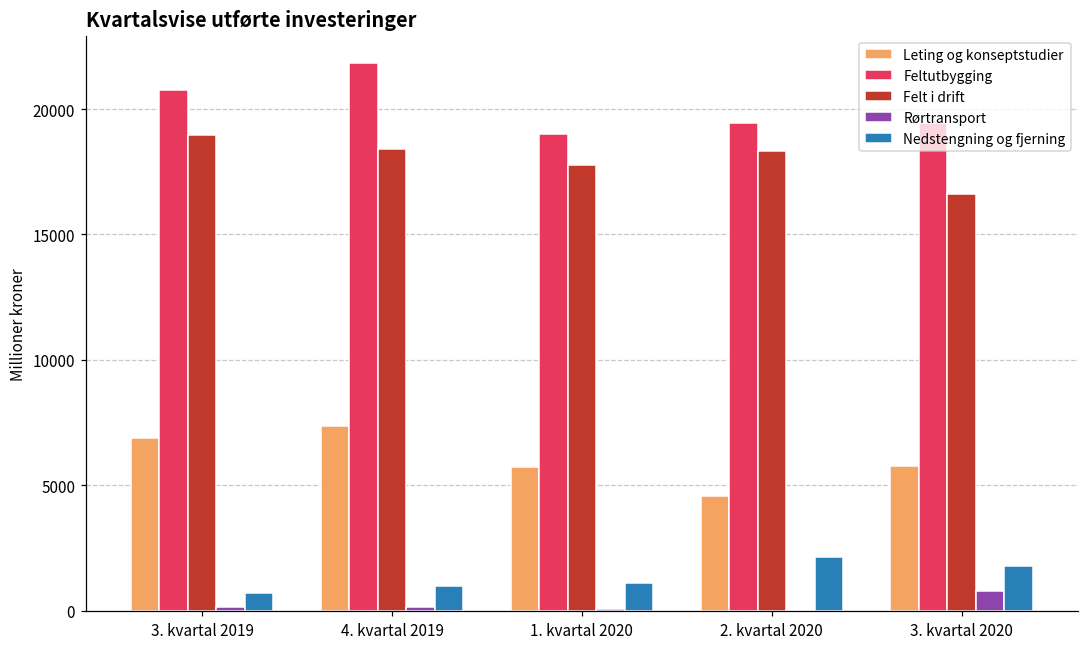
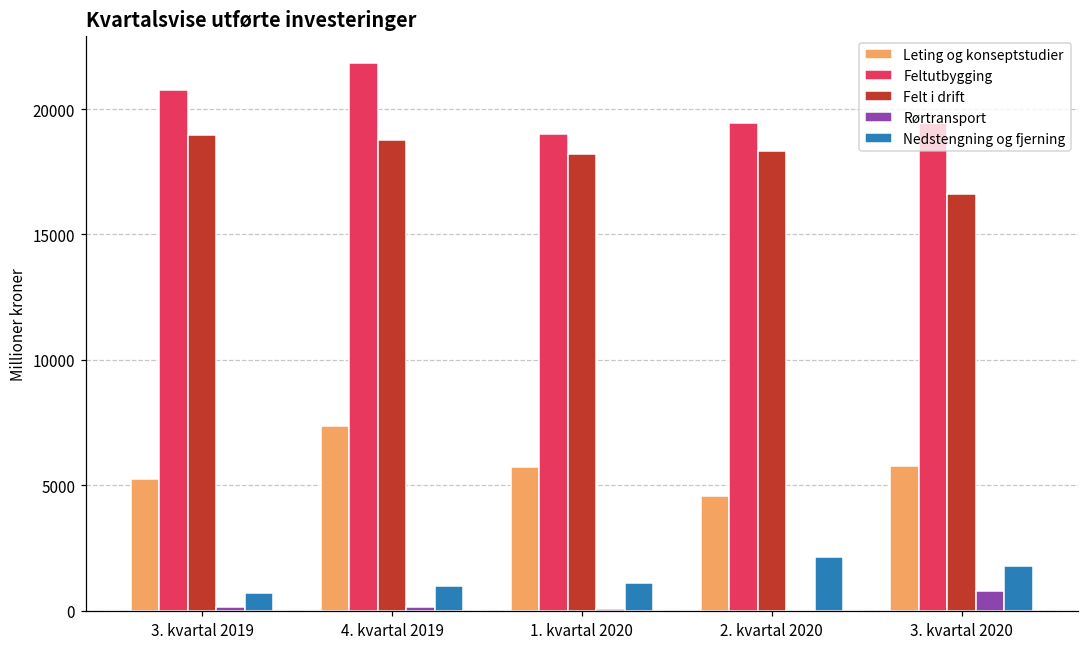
Leting og konseptstudier, 3. kvartal 2019: 6900 -> 5200
Felt i drift, 4. kvartal 2019: 18400 -> 18800
Felt i drift, 1. kvartal 2020: 17800 -> 18200
